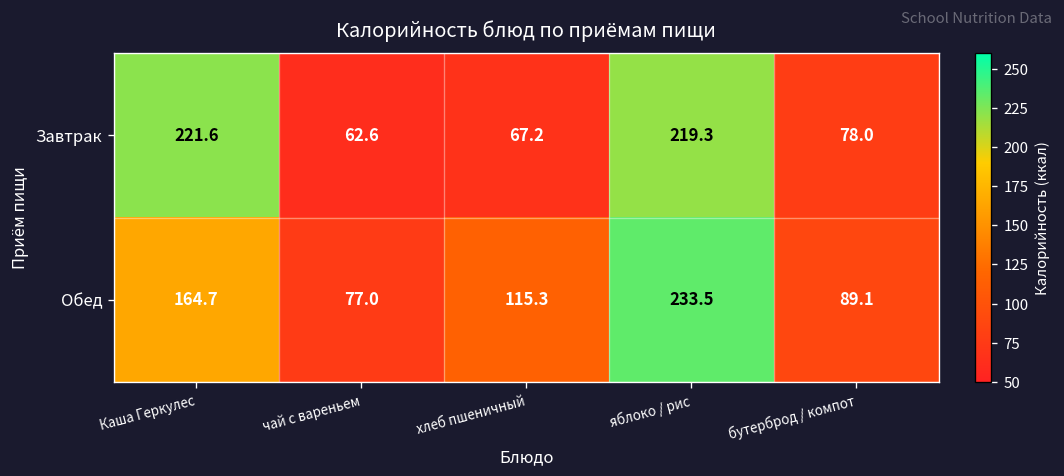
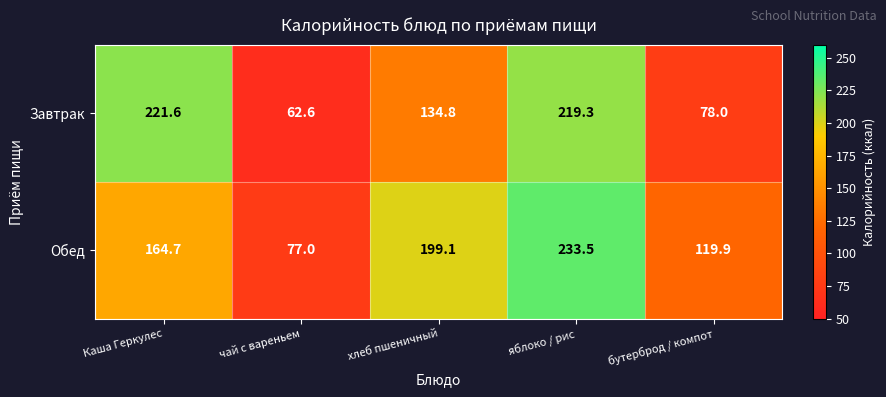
Завтрак, хлеб пшеничный: 67.2 -> 134.8
Обед, хлеб пшеничный: 115.3 -> 199.1
Обед, бутерброд / компот: 89.1 -> 119.9
